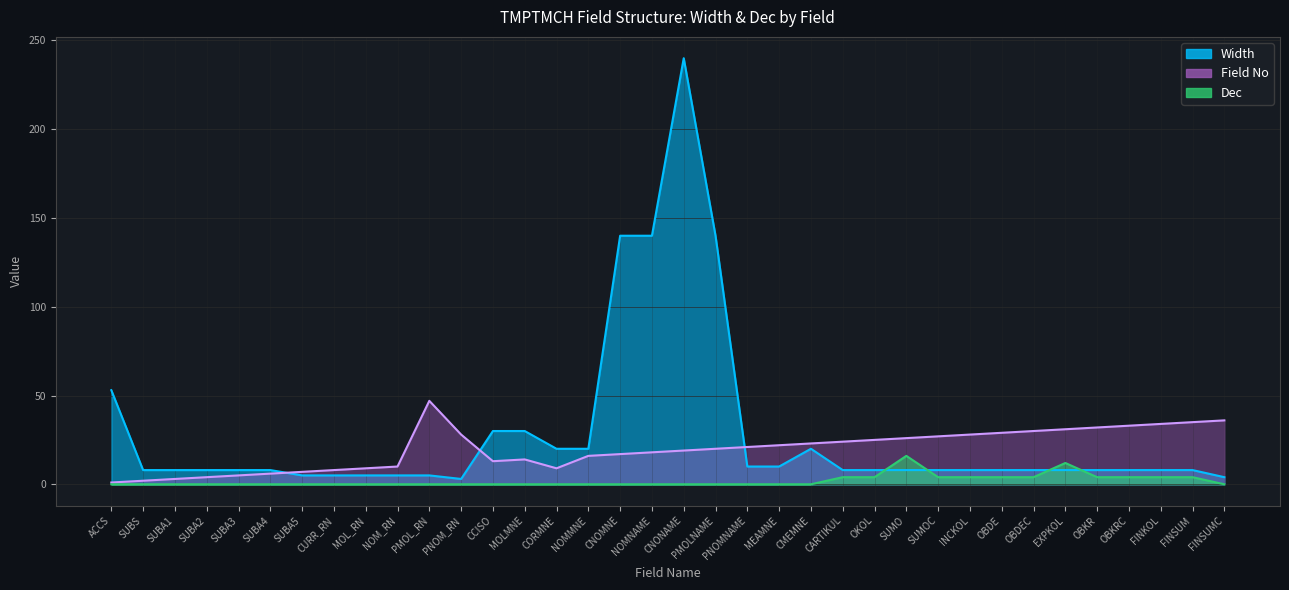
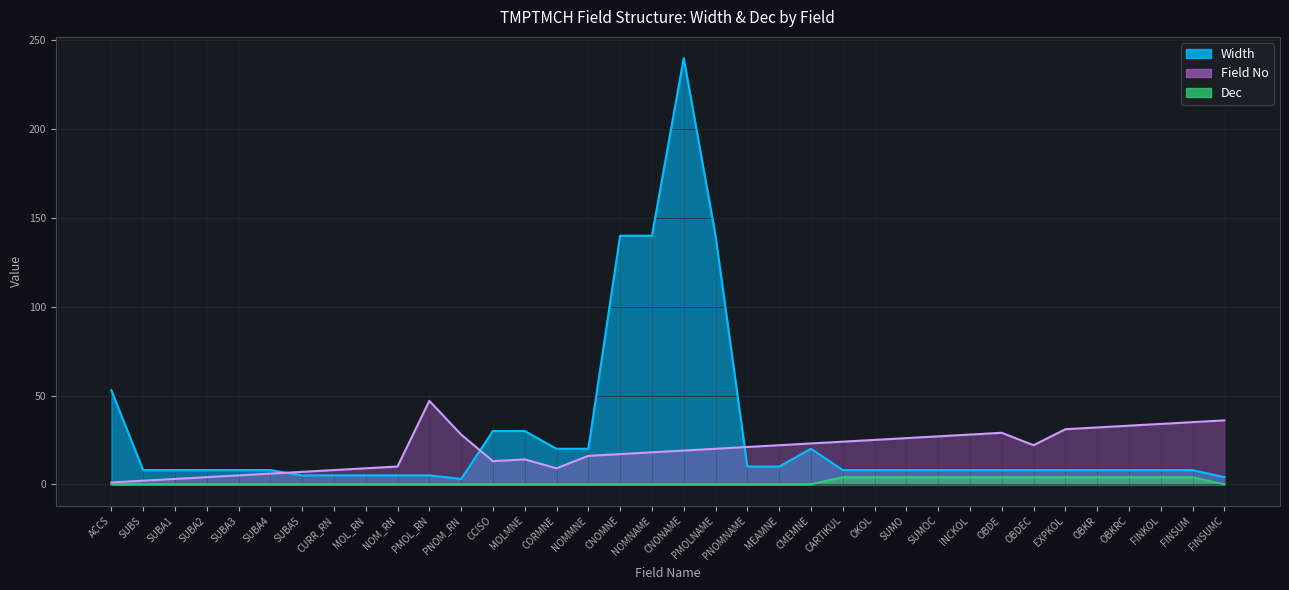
Dec, SUMO: 16 -> 4
Field No, OBDEC: 30 -> 22
Dec, EXPKOL: 12 -> 4
